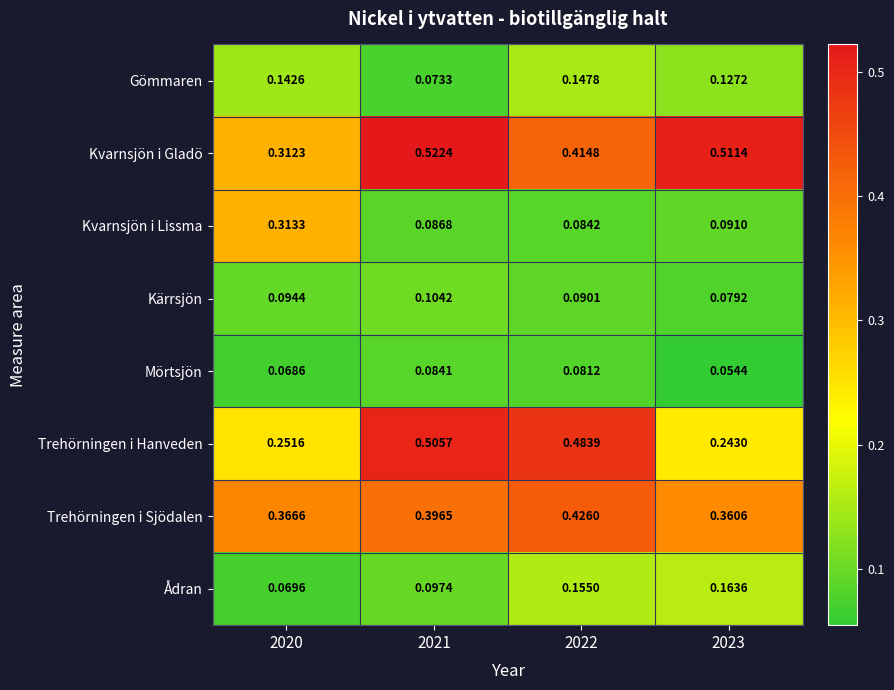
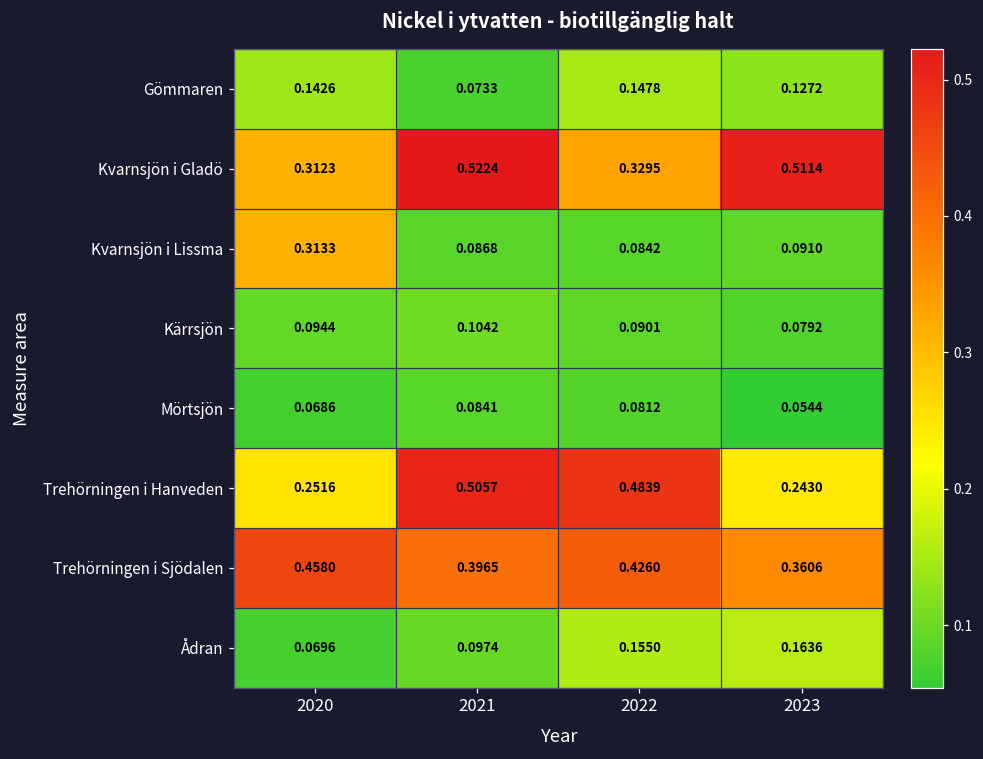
Kvarnsjön i Gladö, 2022: 0.4148 -> 0.3295
Trehörningen i Sjödalen, 2020: 0.3666 -> 0.4580
